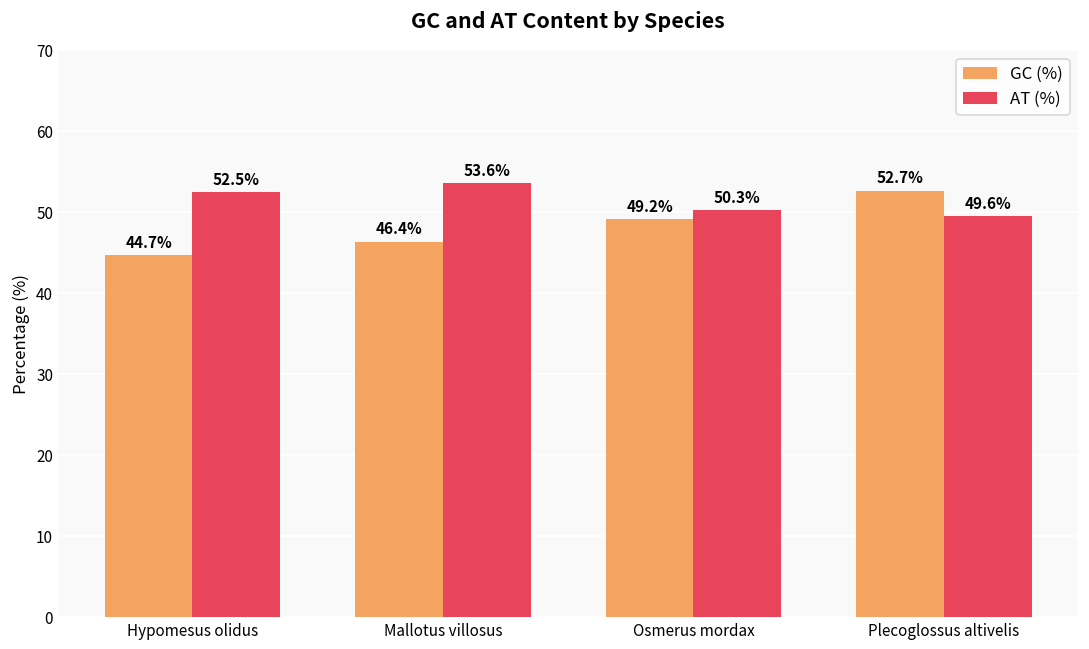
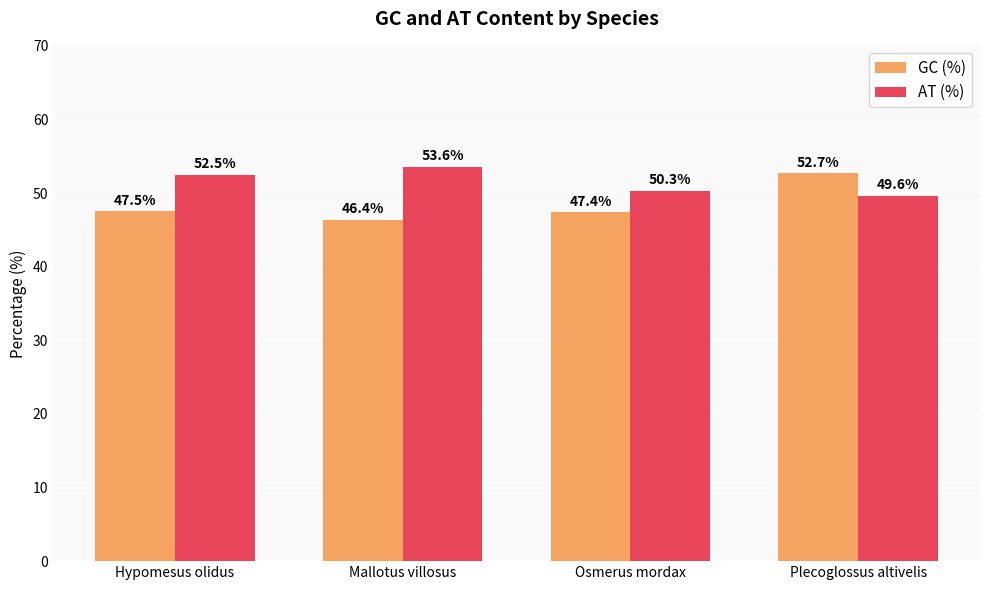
GC (%), Hypomesus olidus: 44.7% -> 47.5%
GC (%), Osmerus mordax: 49.2% -> 47.4%
